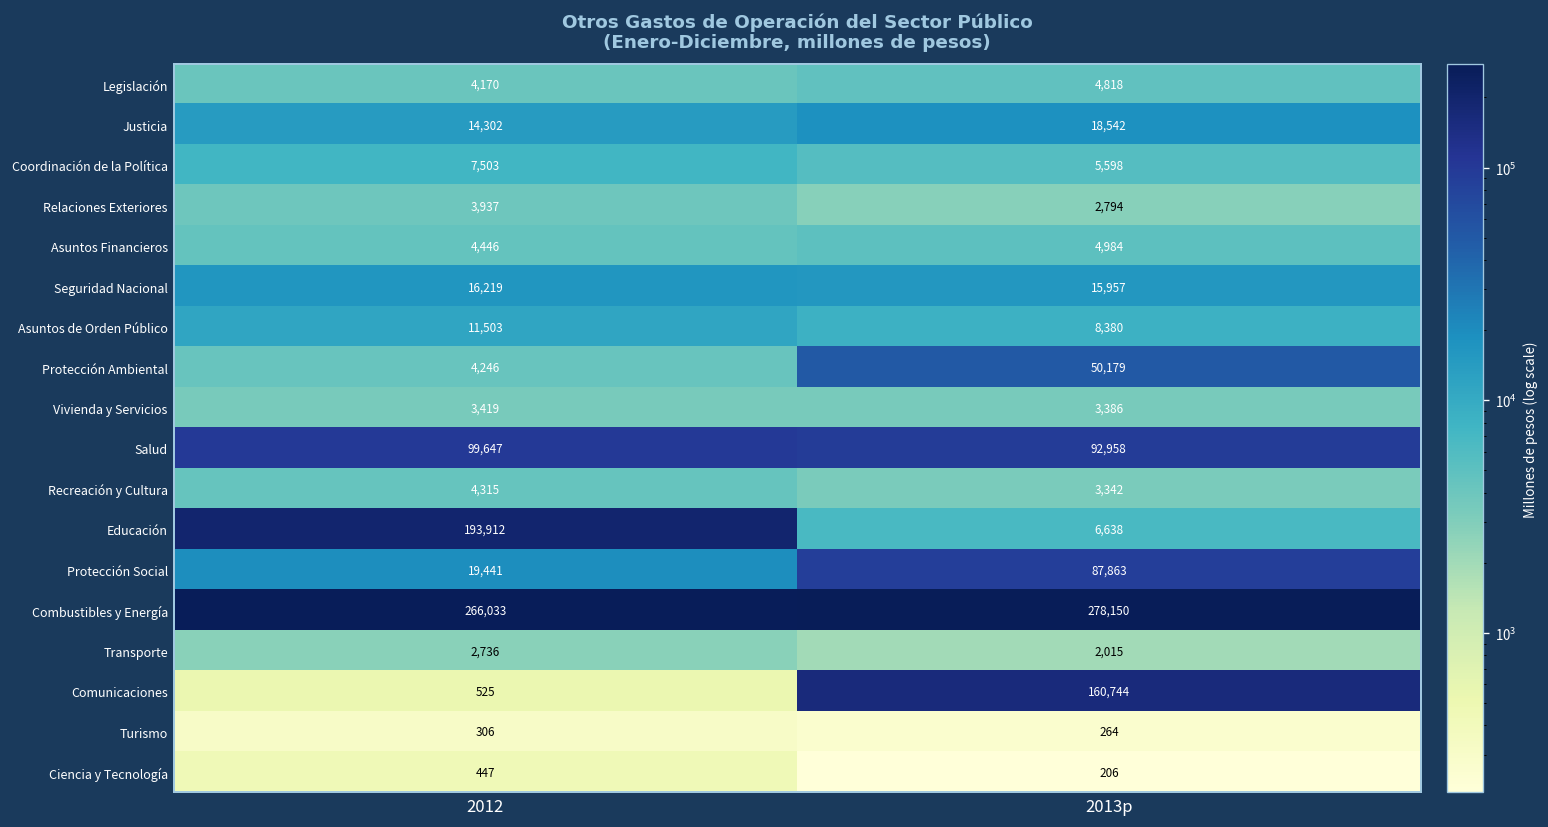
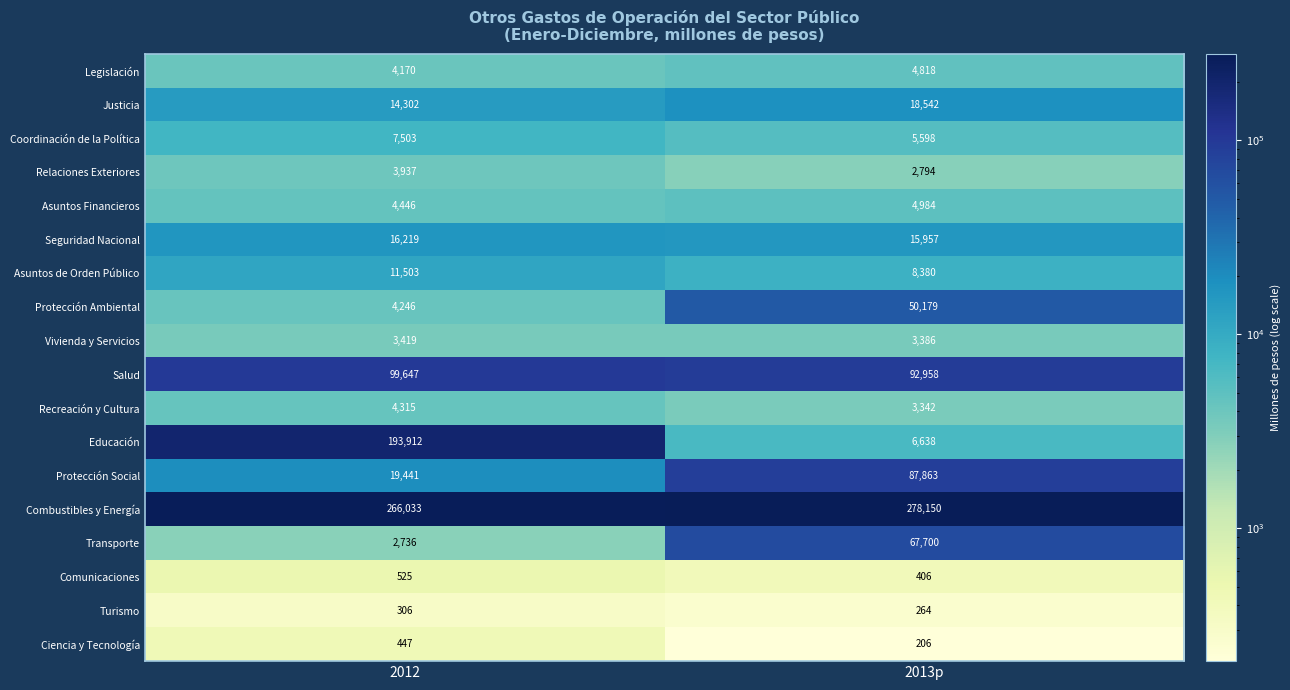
Transporte, 2013p: 2,015 -> 67,700
Comunicaciones, 2013p: 160,744 -> 406
